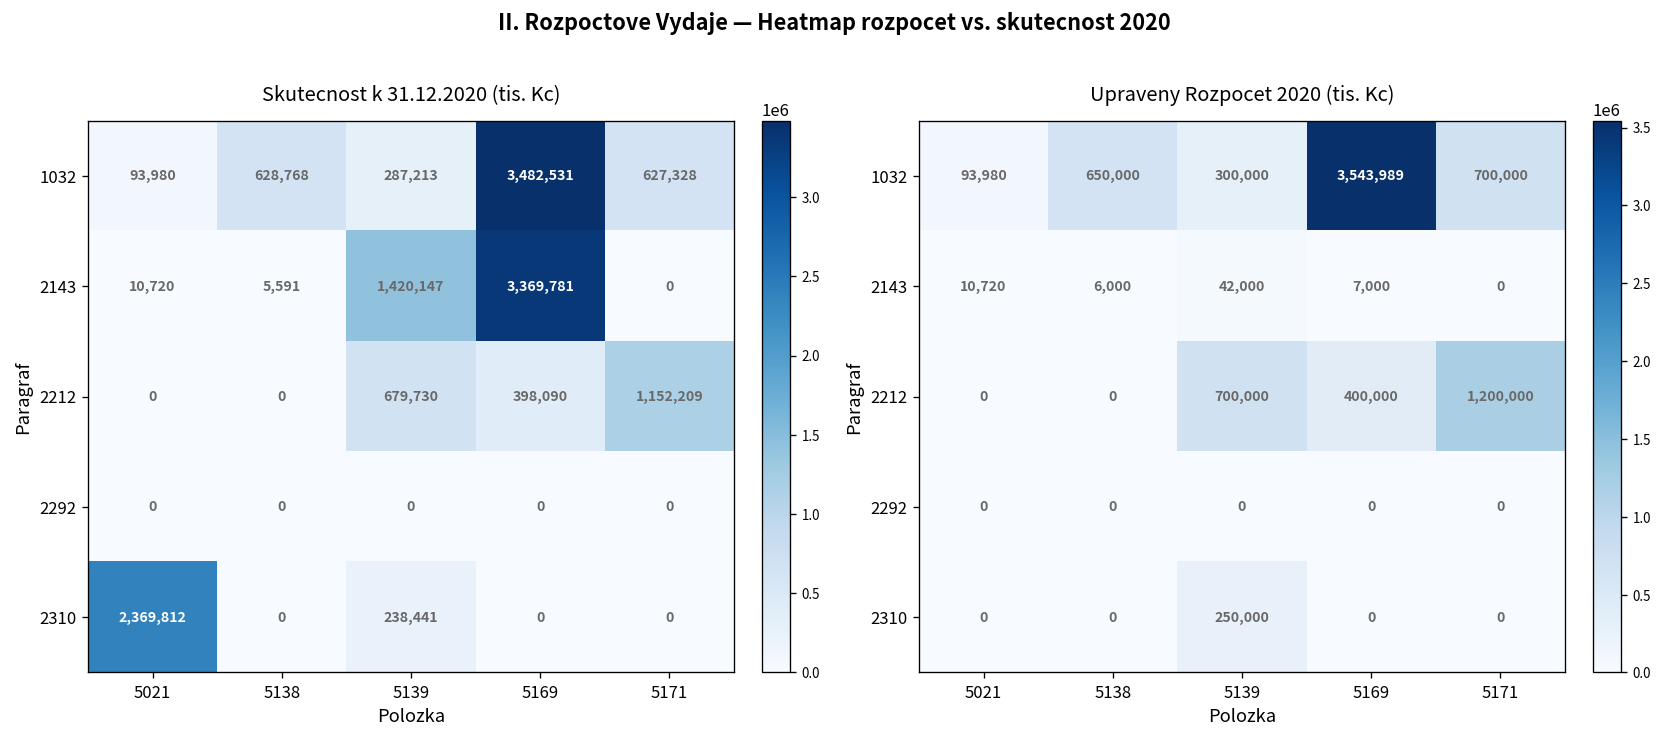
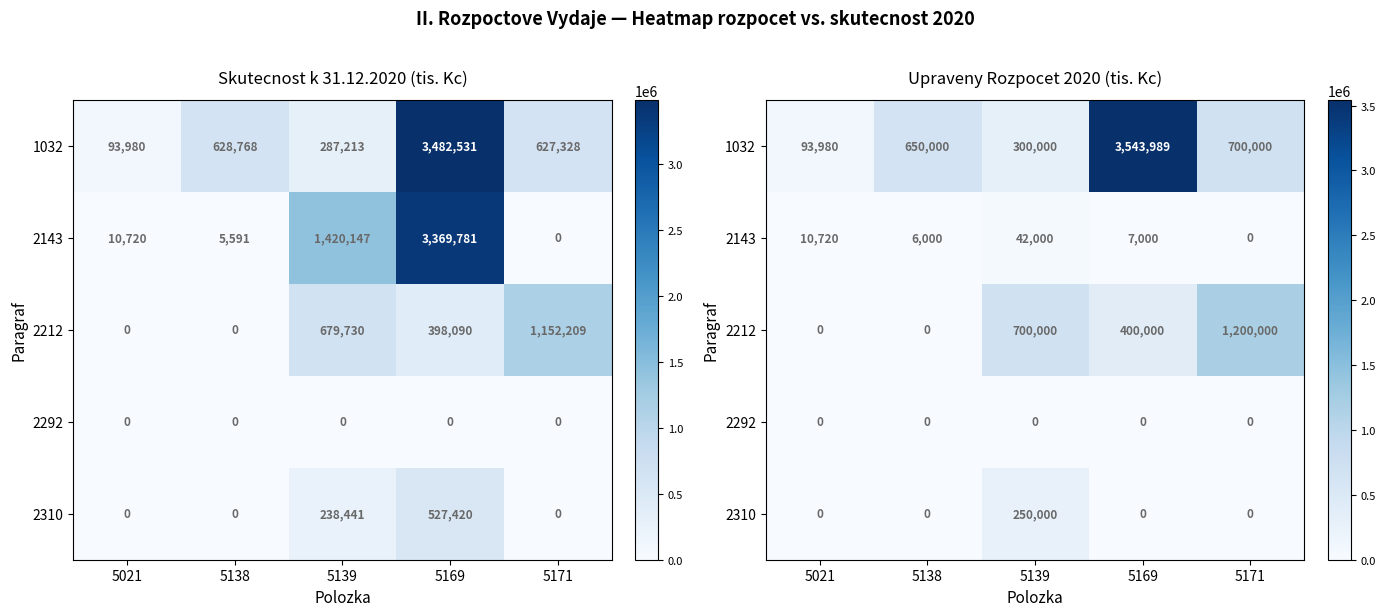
Skutecnost k 31.12.2020 (tis. Kc), 2310, 5021: 2,369,812 -> 0
Skutecnost k 31.12.2020 (tis. Kc), 2310, 5169: 0 -> 527,420
